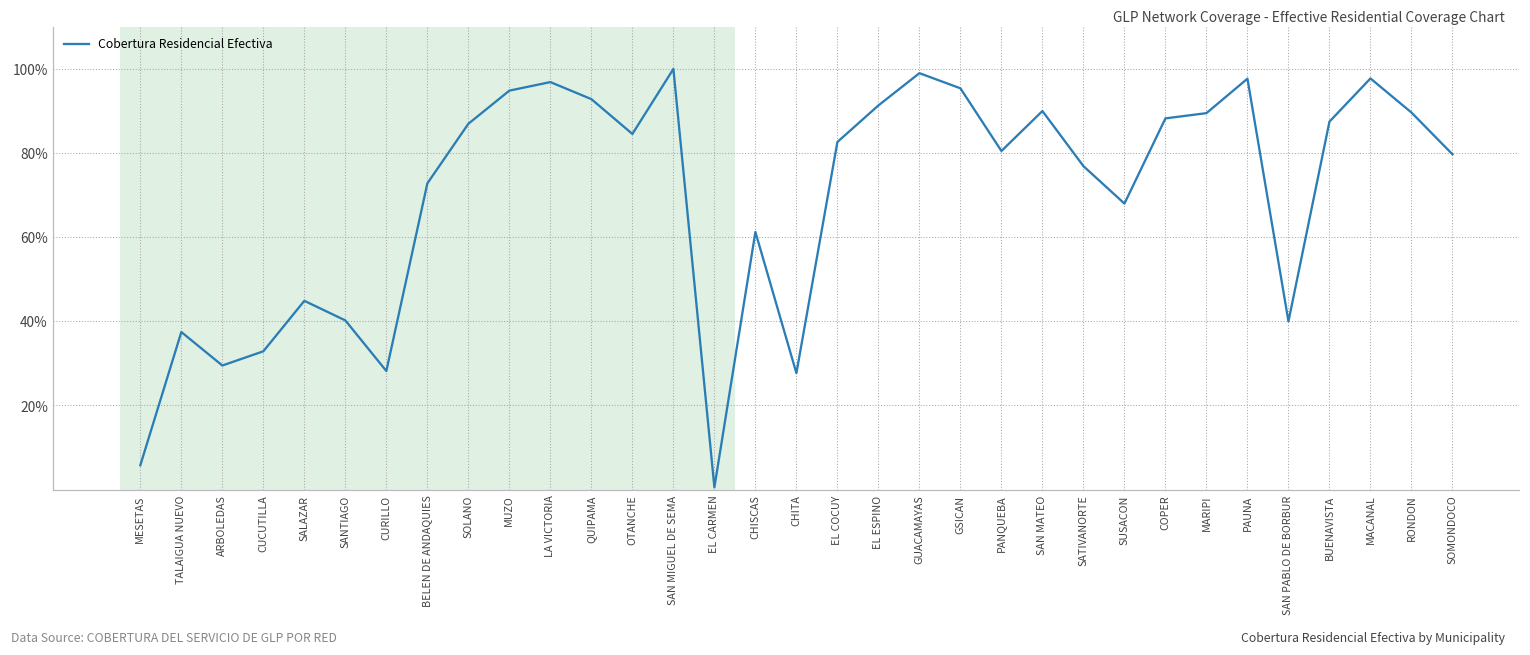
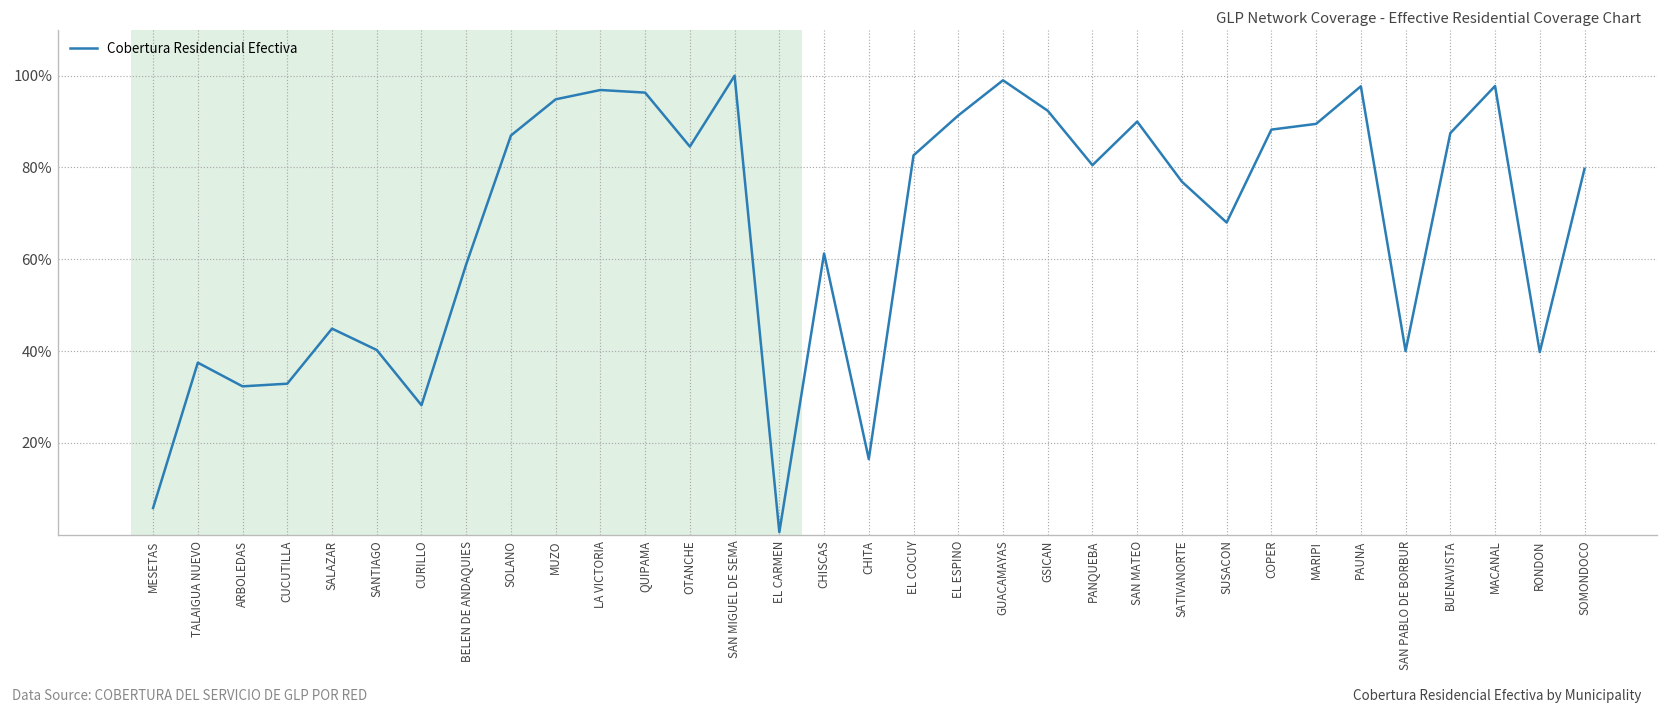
ARBOLEDAS: 30% -> 32%
BELEN DE ANDAQUIES: 73% -> 59%
QUIPAMA: 93% -> 96%
CHITA: 28% -> 16%
GSICAN: 95% -> 92%
RONDON: 90% -> 40%
